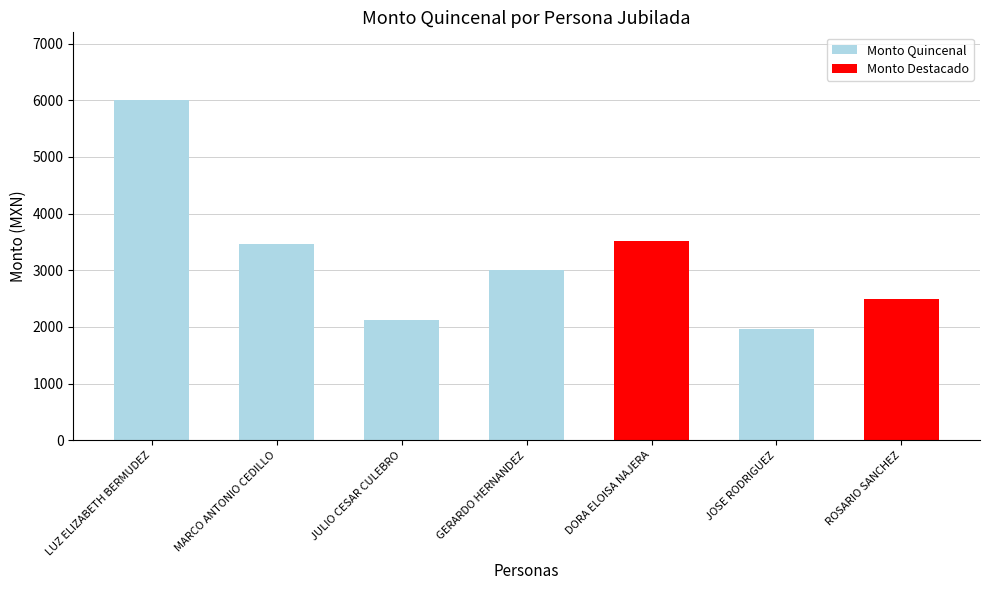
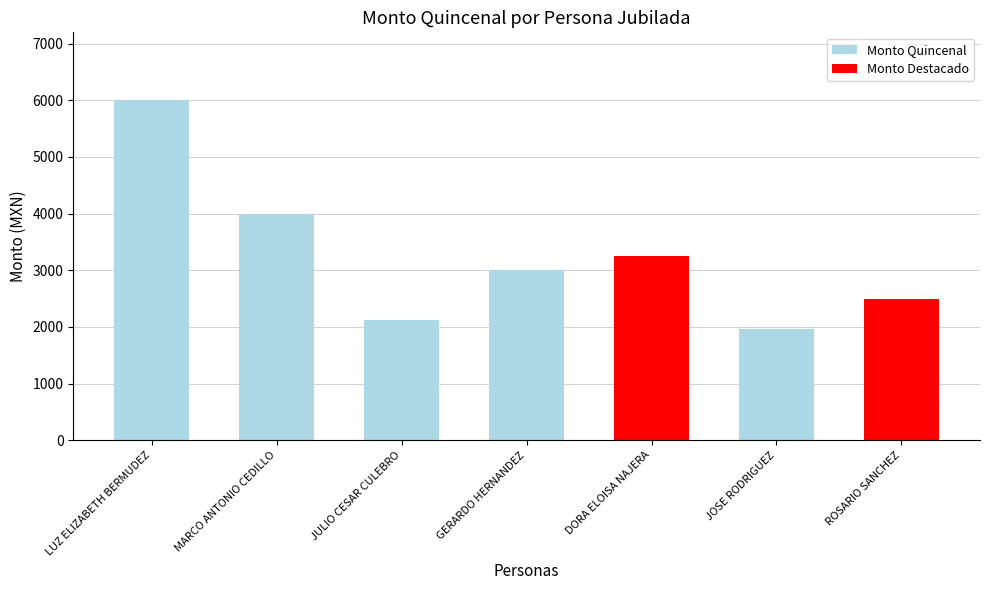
MARCO ANTONIO CEDILLO: 3500 -> 4000
DORA ELOISA NAJERA: 3500 -> 3300
